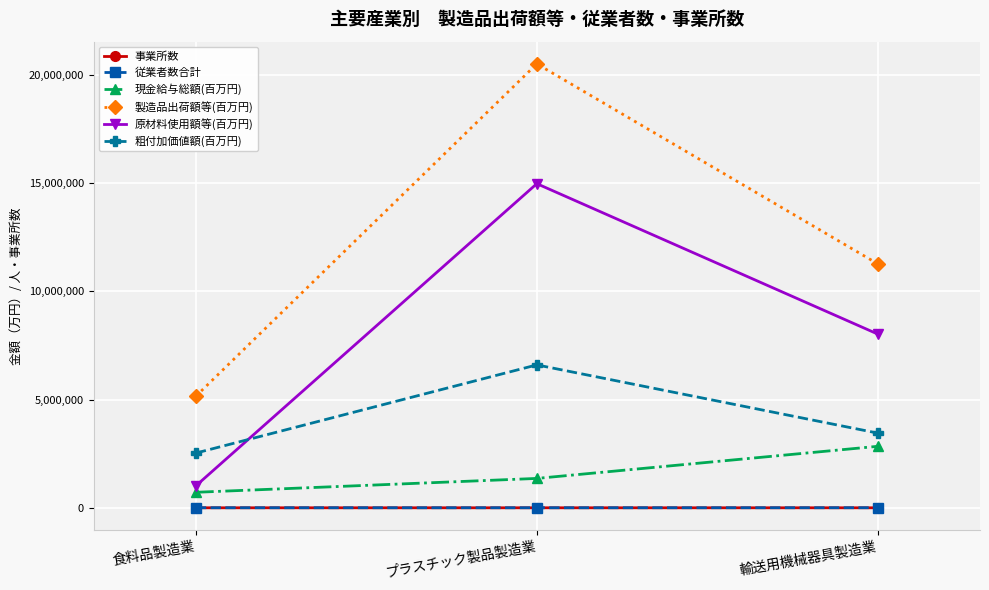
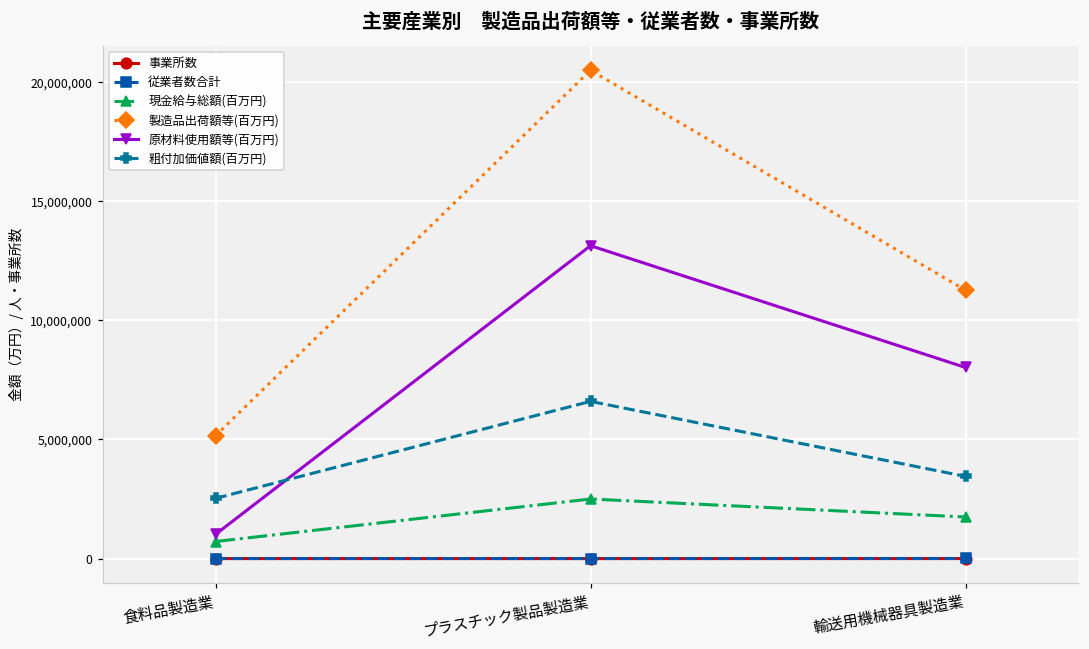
現金給与総額(百万円), プラスチック製品製造業: 1,400,000 -> 2,500,000
原材料使用額等(百万円), プラスチック製品製造業: 15,000,000 -> 13,100,000
現金給与総額(百万円), 輸送用機械器具製造業: 2,800,000 -> 1,700,000
